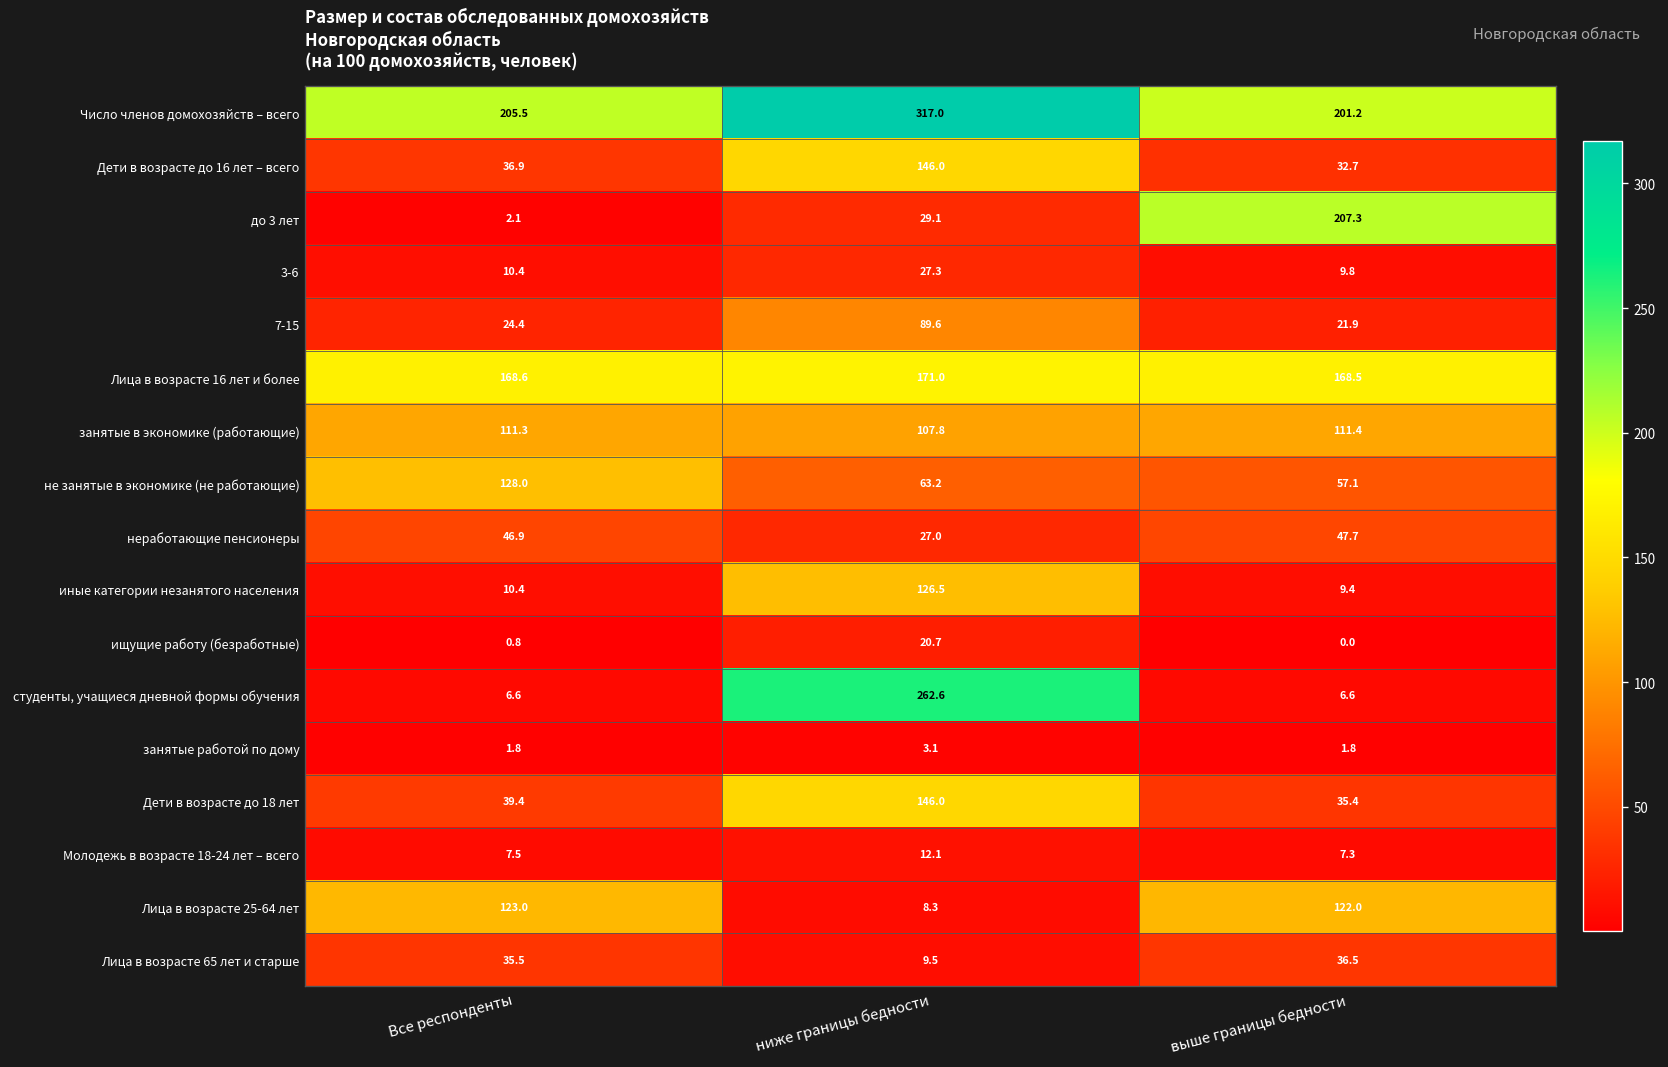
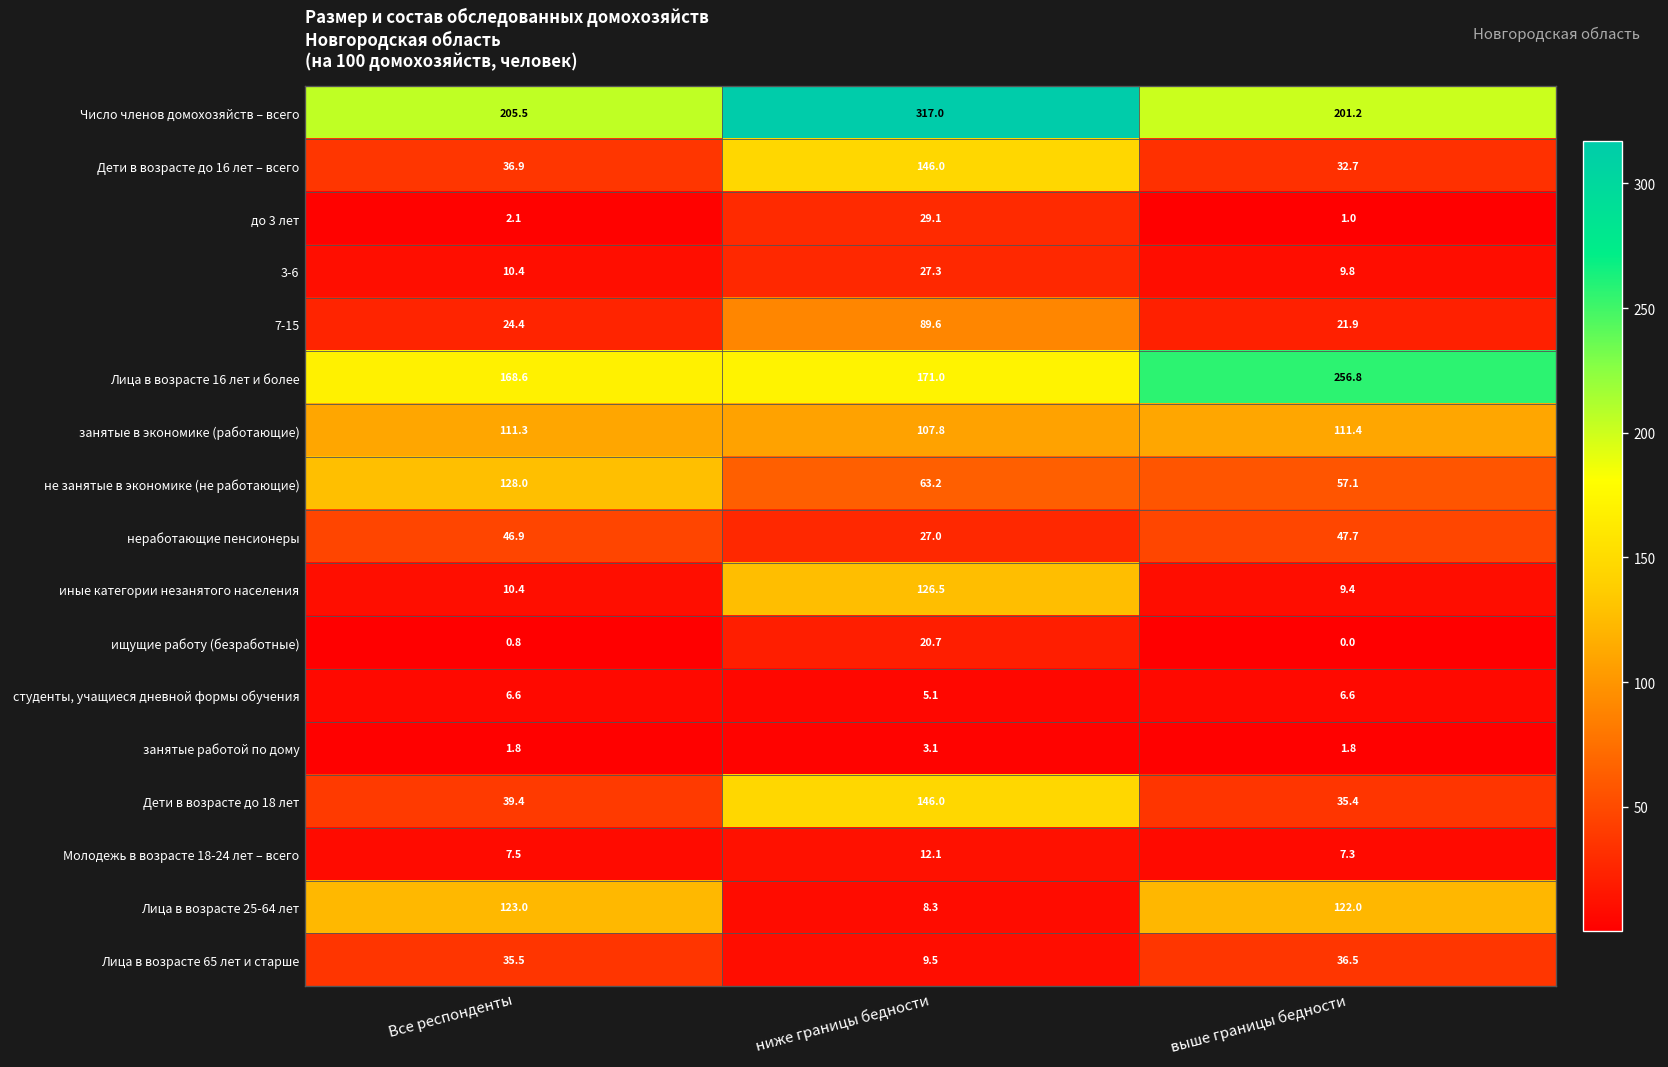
до 3 лет, выше границы бедности: 207.3 -> 1.0
Лица в возрасте 16 лет и более, выше границы бедности: 168.5 -> 256.8
студенты, учащиеся дневной формы обучения, ниже границы бедности: 262.6 -> 5.1
